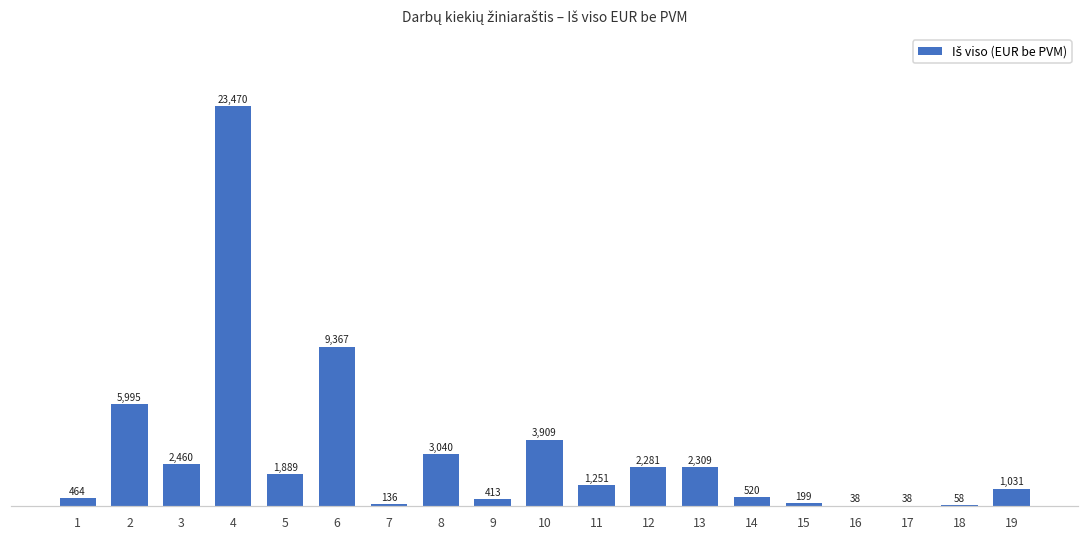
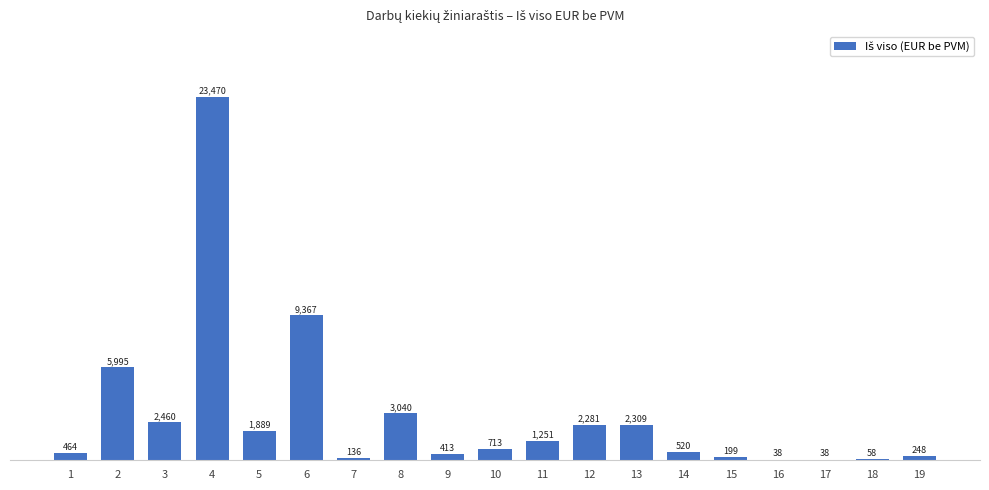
10: 3,909 -> 713
19: 1,031 -> 248
